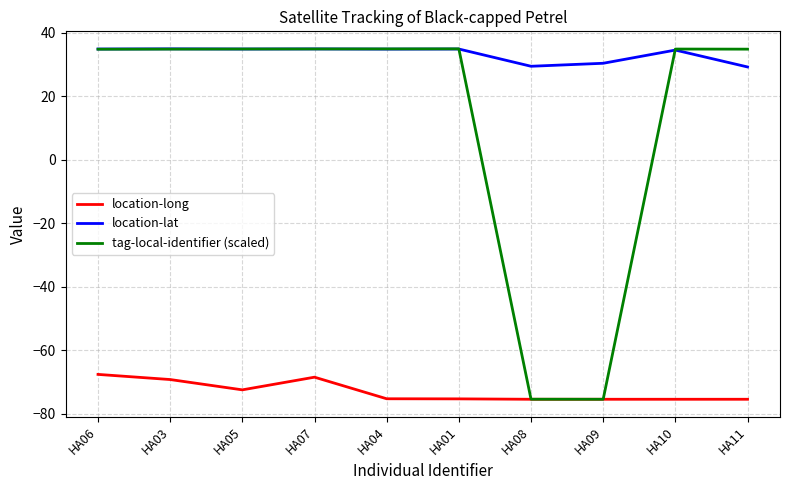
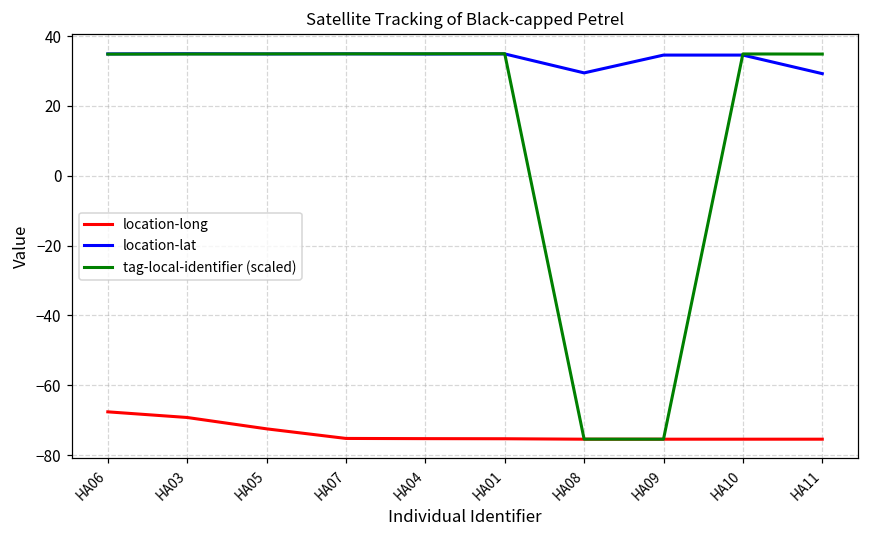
location-long, HA07: -68 -> -75
location-lat, HA09: 30 -> 35
